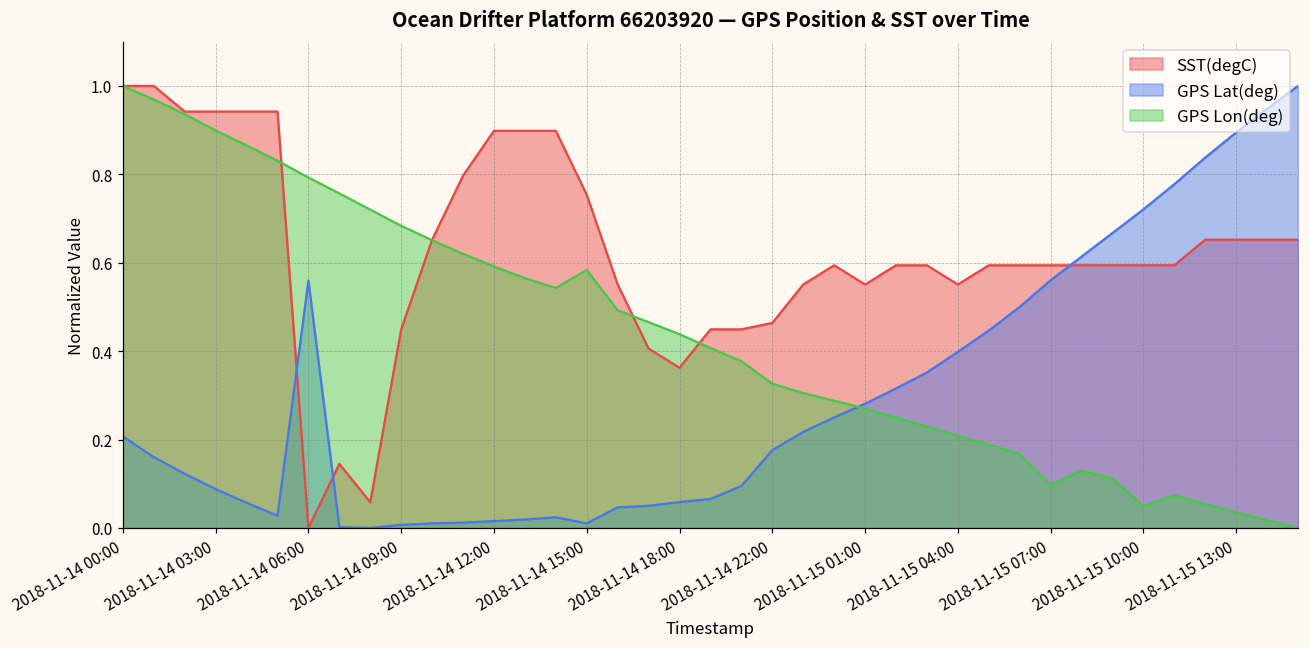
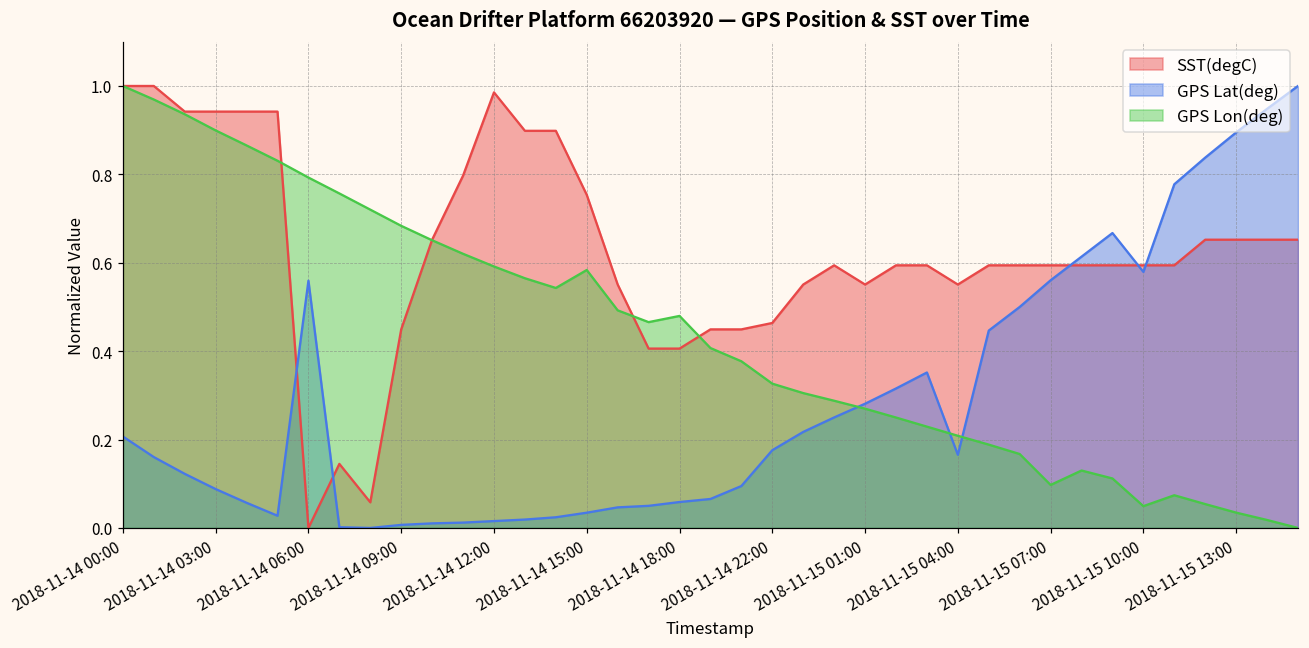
SST(degC), 2018-11-14 12:00: 0.90 -> 0.99
GPS Lat(deg), 2018-11-14 15:00: 0.01 -> 0.03
SST(degC), 2018-11-14 18:00: 0.36 -> 0.41
GPS Lon(deg), 2018-11-14 18:00: 0.44 -> 0.48
GPS Lat(deg), 2018-11-15 04:00: 0.40 -> 0.17
GPS Lat(deg), 2018-11-15 10:00: 0.72 -> 0.58
